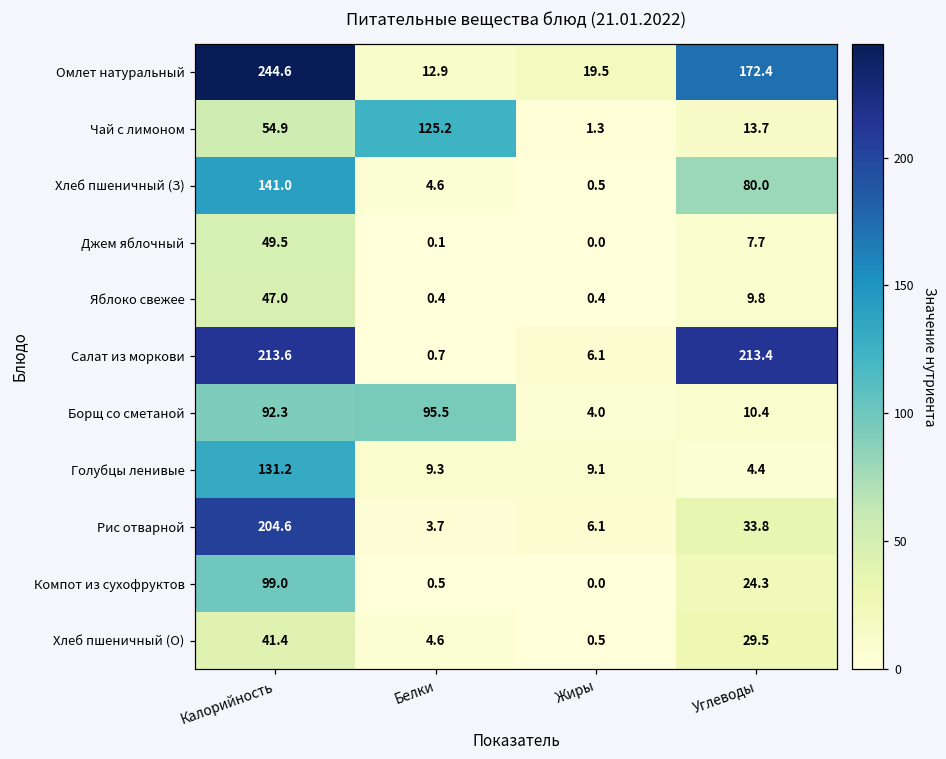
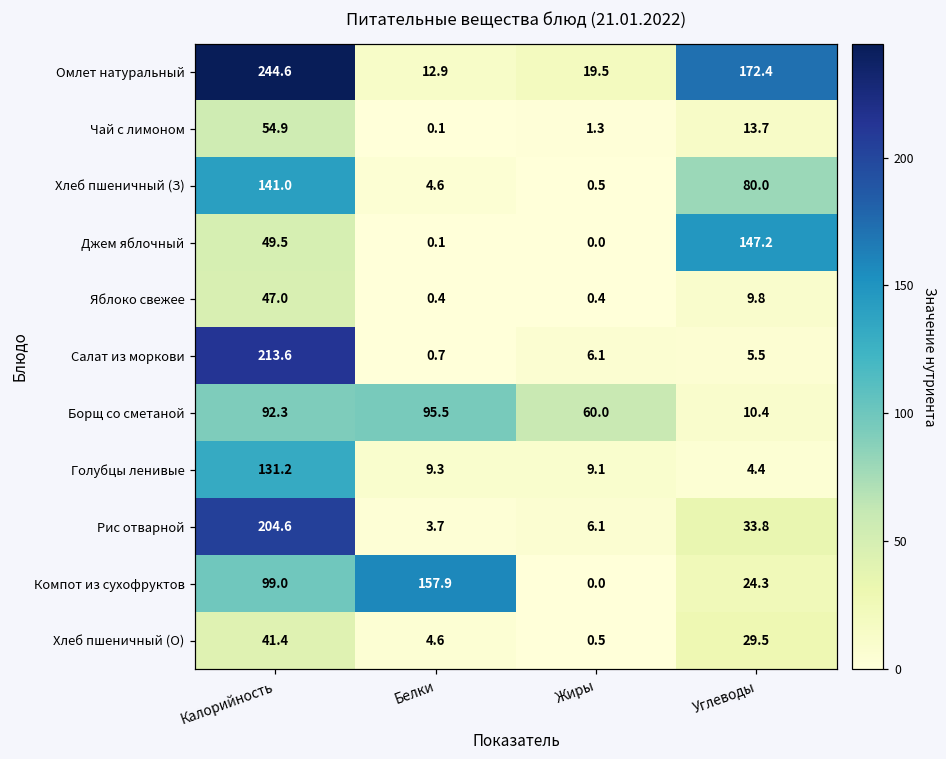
Чай с лимоном, Белки: 125.2 -> 0.1
Джем яблочный, Углеводы: 7.7 -> 147.2
Салат из моркови, Углеводы: 213.4 -> 5.5
Борщ со сметаной, Жиры: 4.0 -> 60.0
Компот из сухофруктов, Белки: 0.5 -> 157.9
